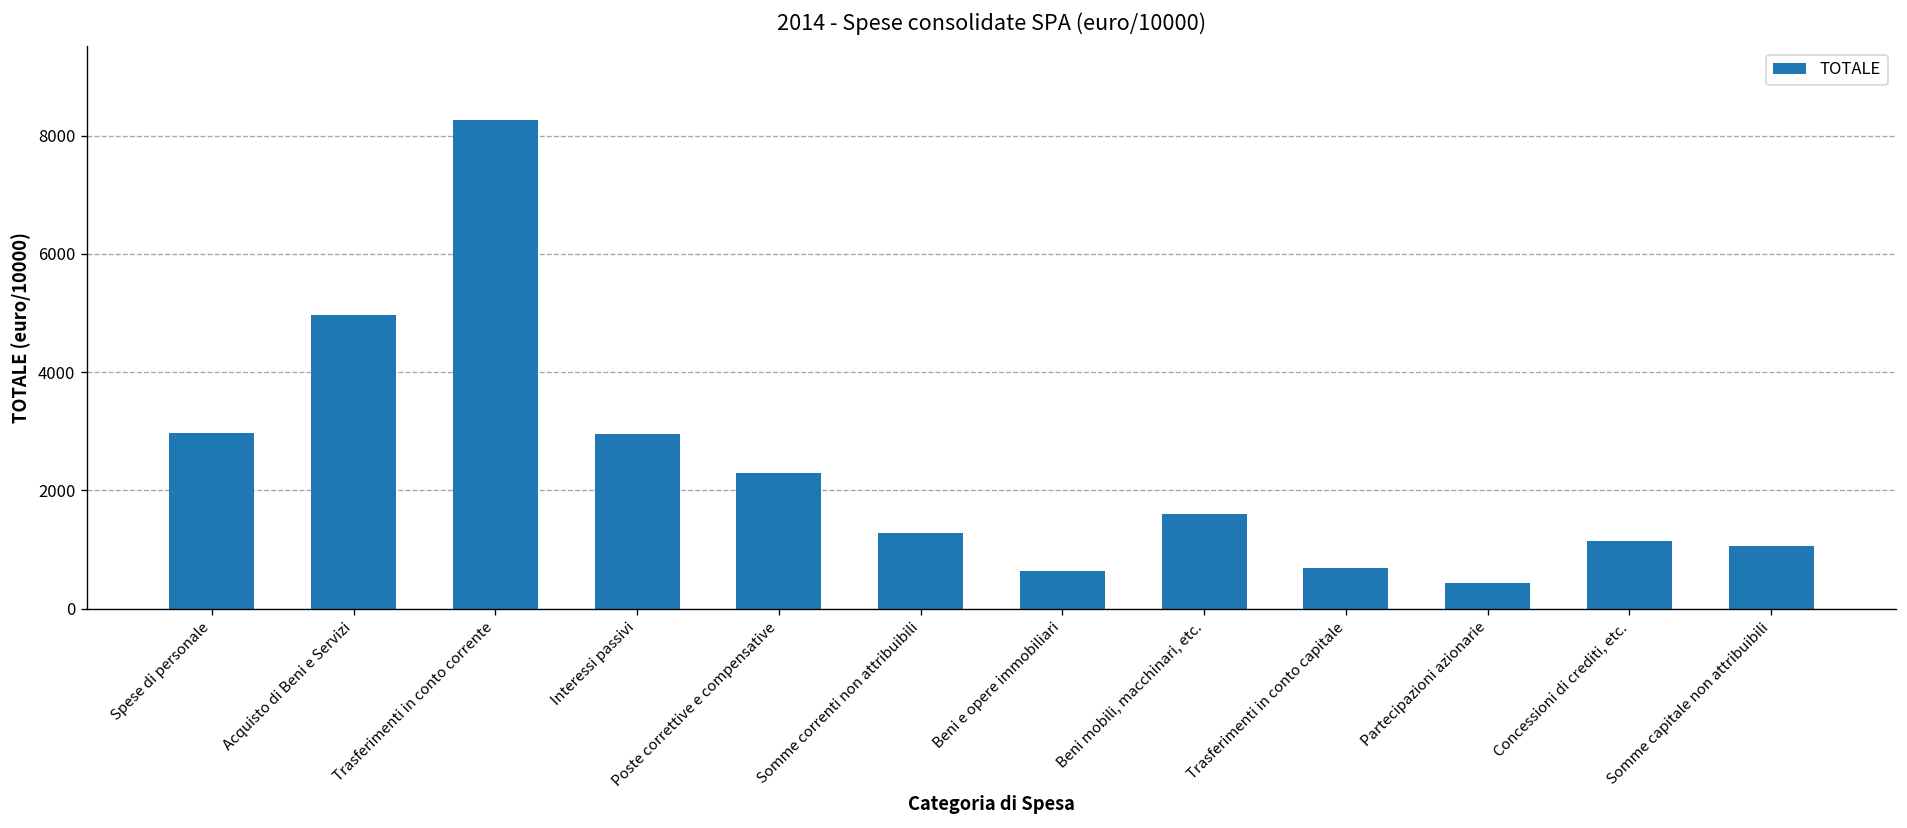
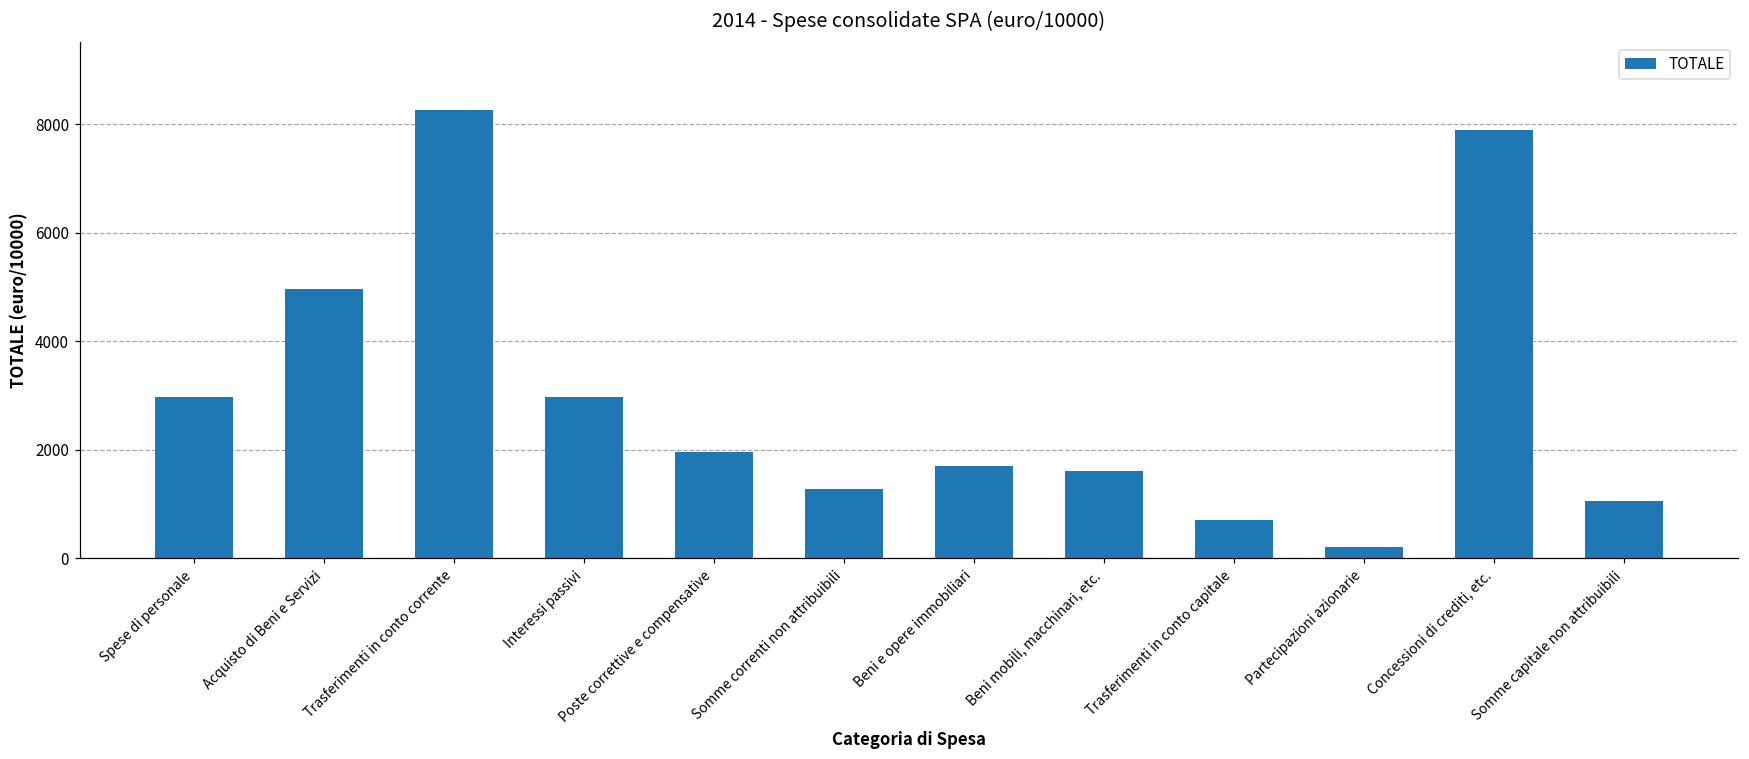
Poste correttive e compensative: 2300 -> 2000
Beni e opere immobiliari: 600 -> 1700
Partecipazioni azionarie: 400 -> 200
Concessioni di crediti, etc.: 1100 -> 7900
